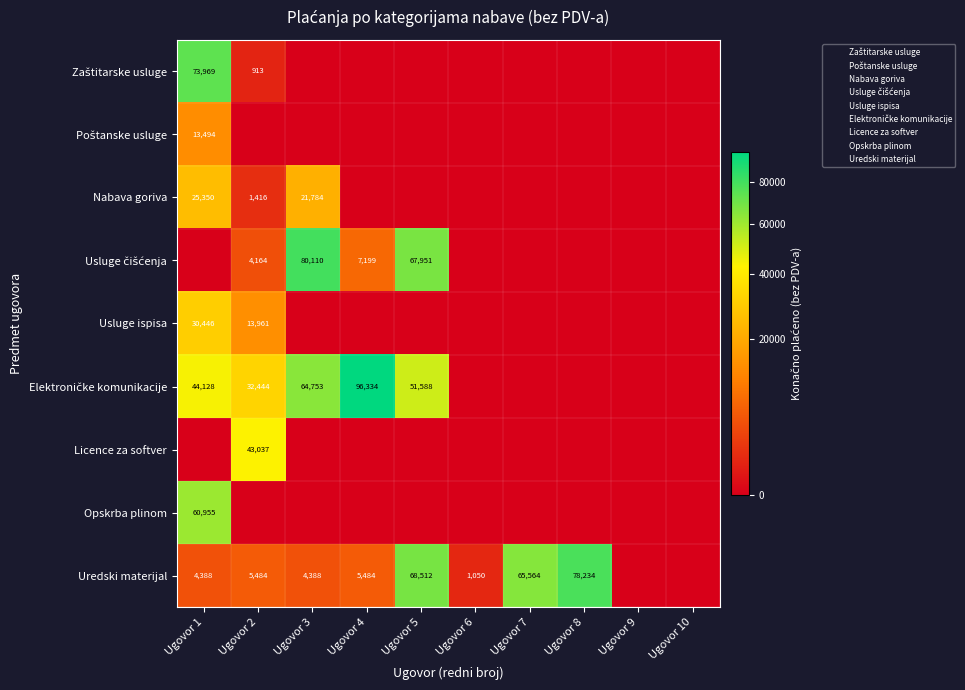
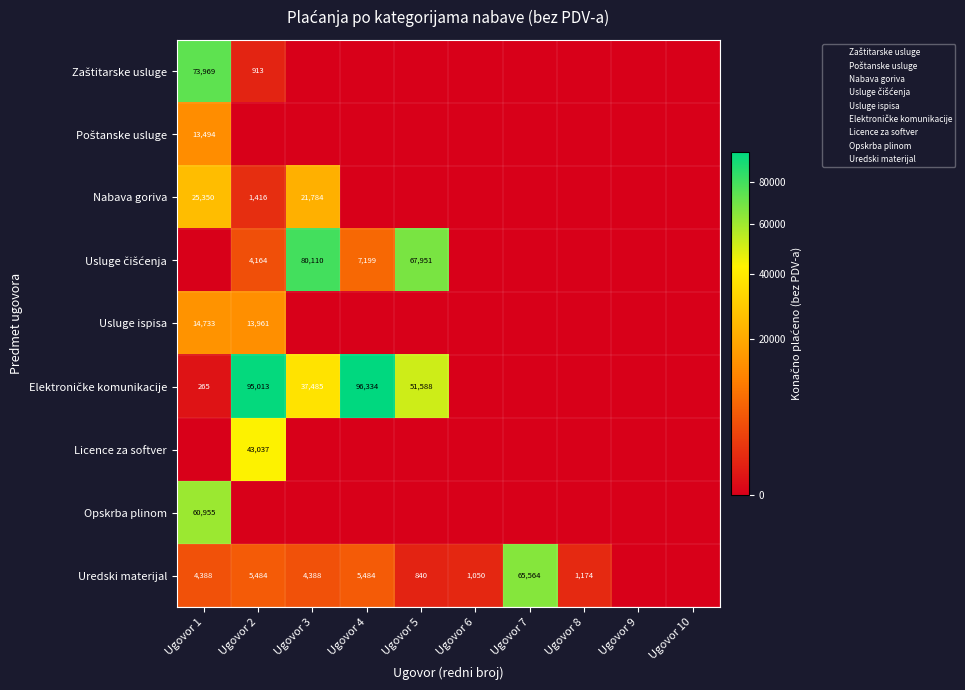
Usluge ispisa, Ugovor 1: 30,446 -> 14,733
Elektroničke komunikacije, Ugovor 1: 44,128 -> 265
Elektroničke komunikacije, Ugovor 2: 32,444 -> 95,013
Elektroničke komunikacije, Ugovor 3: 64,753 -> 37,485
Uredski materijal, Ugovor 5: 68,512 -> 840
Uredski materijal, Ugovor 8: 78,234 -> 1,174
